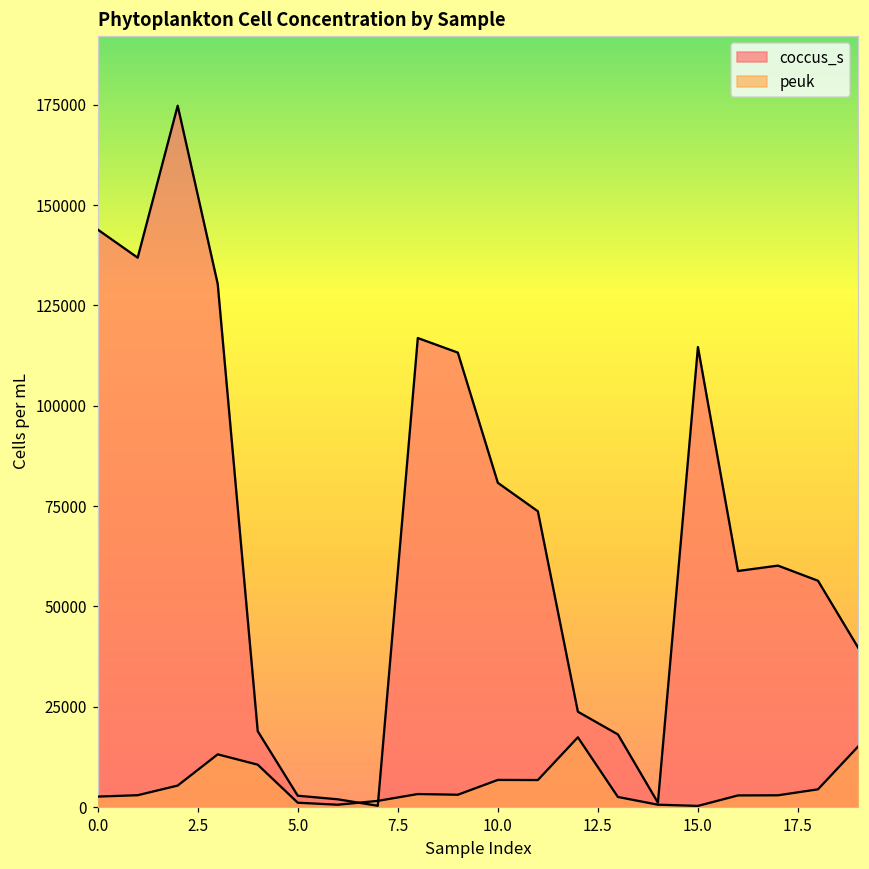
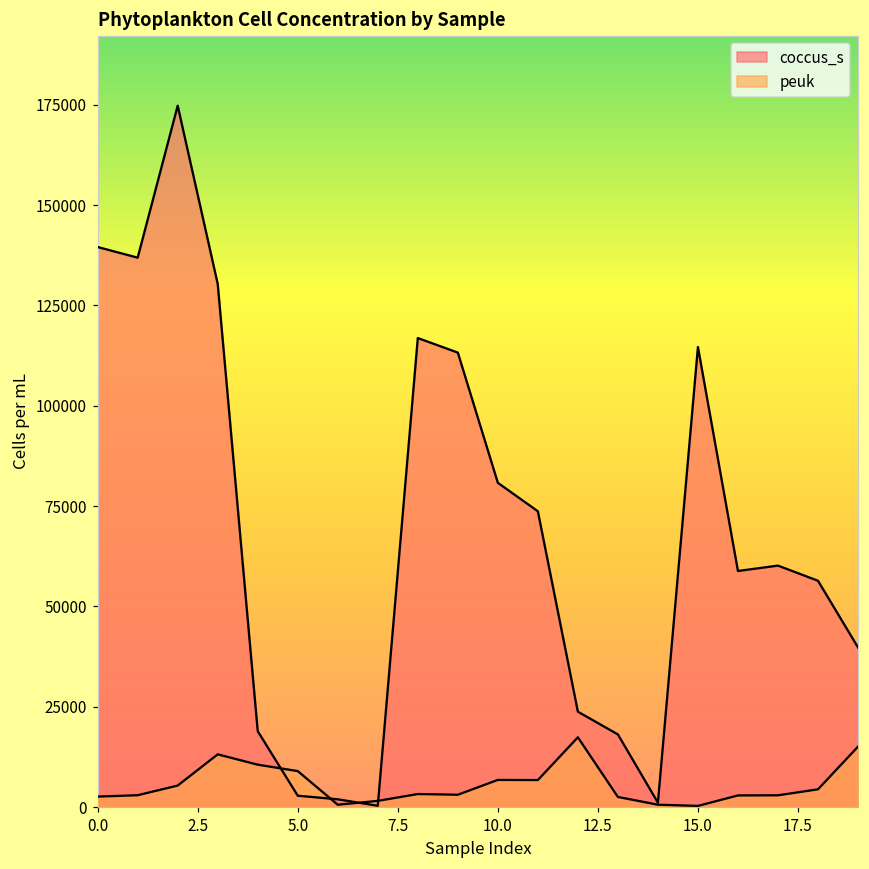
coccus_s, 0.0: 144000 -> 140000
peuk, 5.0: 1000 -> 9000
